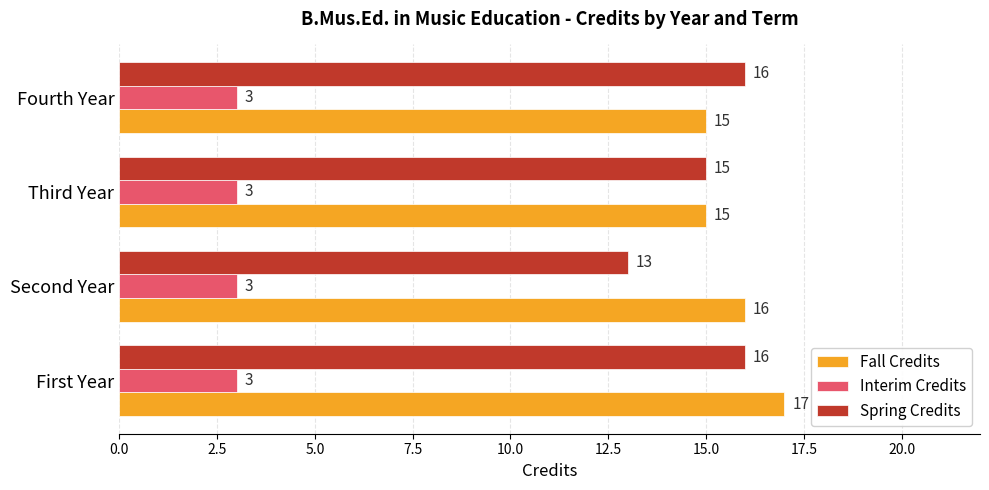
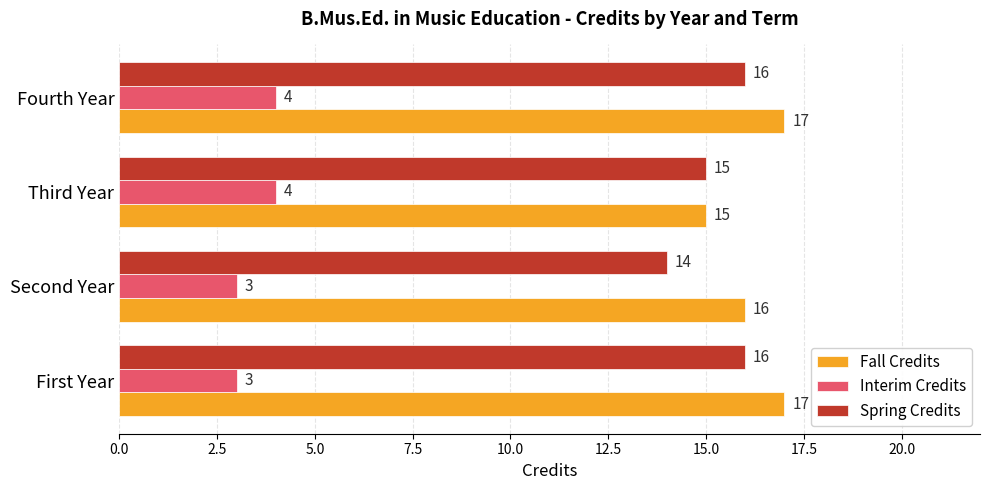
Interim Credits, Fourth Year: 3 -> 4
Fall Credits, Fourth Year: 15 -> 17
Interim Credits, Third Year: 3 -> 4
Spring Credits, Second Year: 13 -> 14
